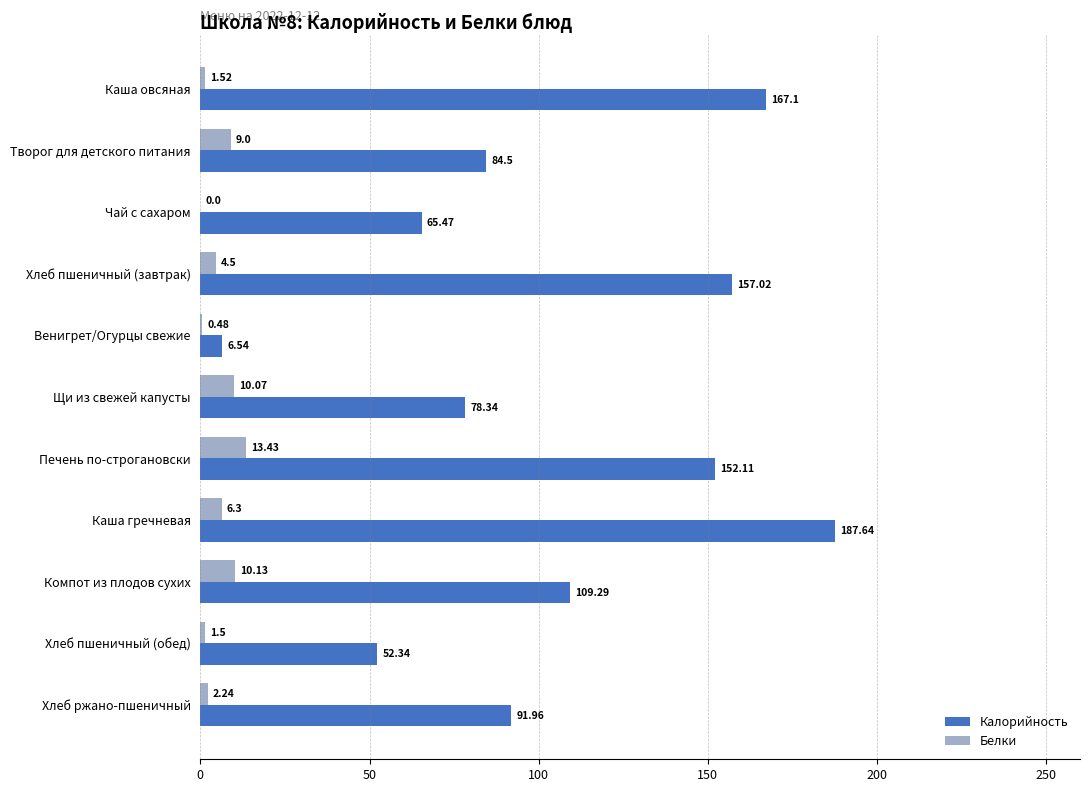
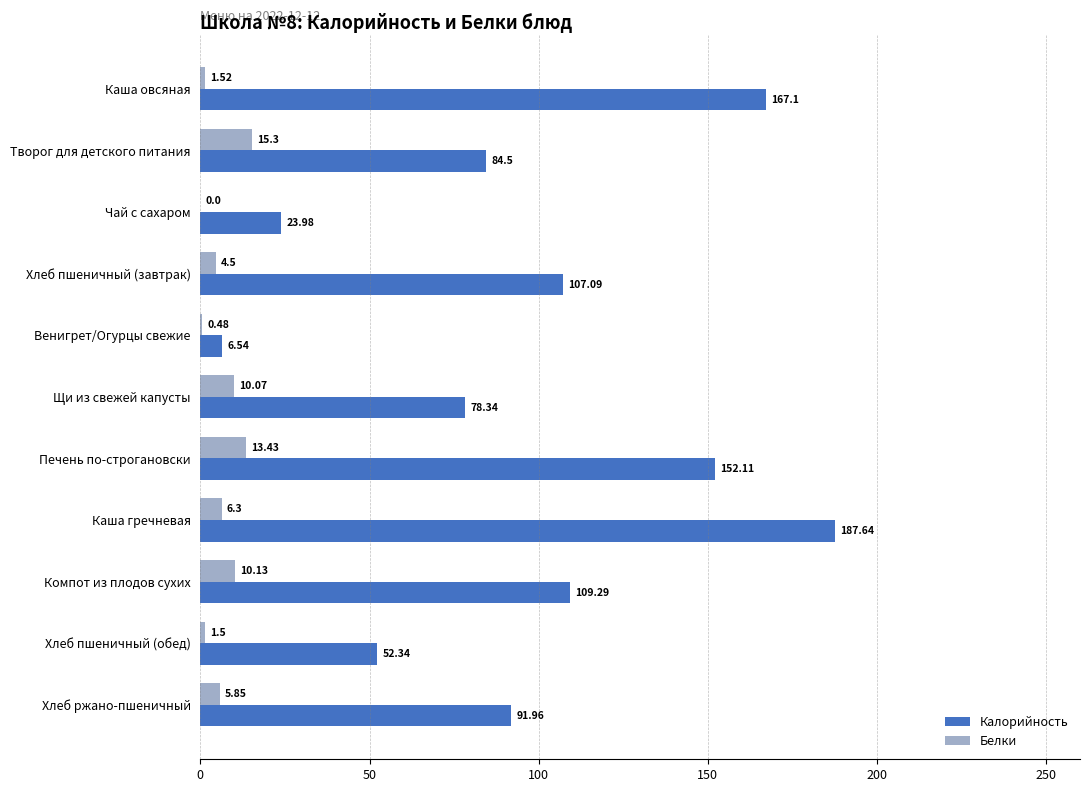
Белки, Творог для детского питания: 9.0 -> 15.3
Калорийность, Чай с сахаром: 65.47 -> 23.98
Калорийность, Хлеб пшеничный (завтрак): 157.02 -> 107.09
Белки, Хлеб ржано-пшеничный: 2.24 -> 5.85
